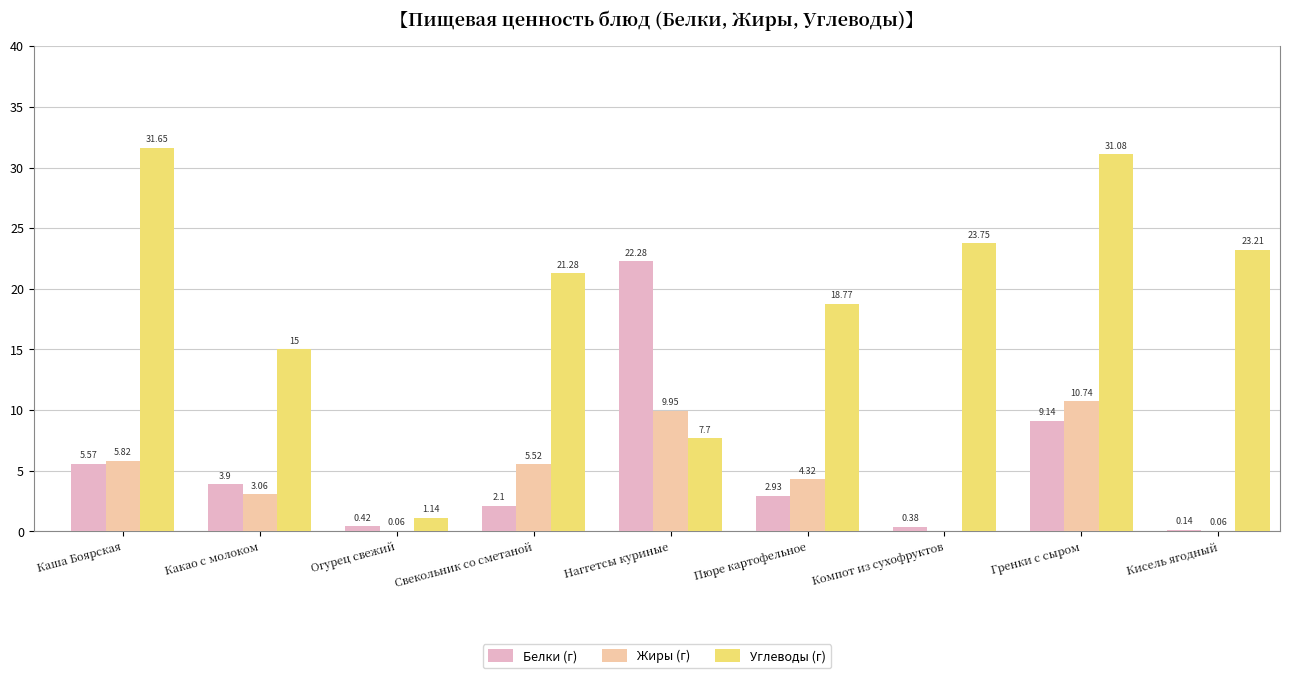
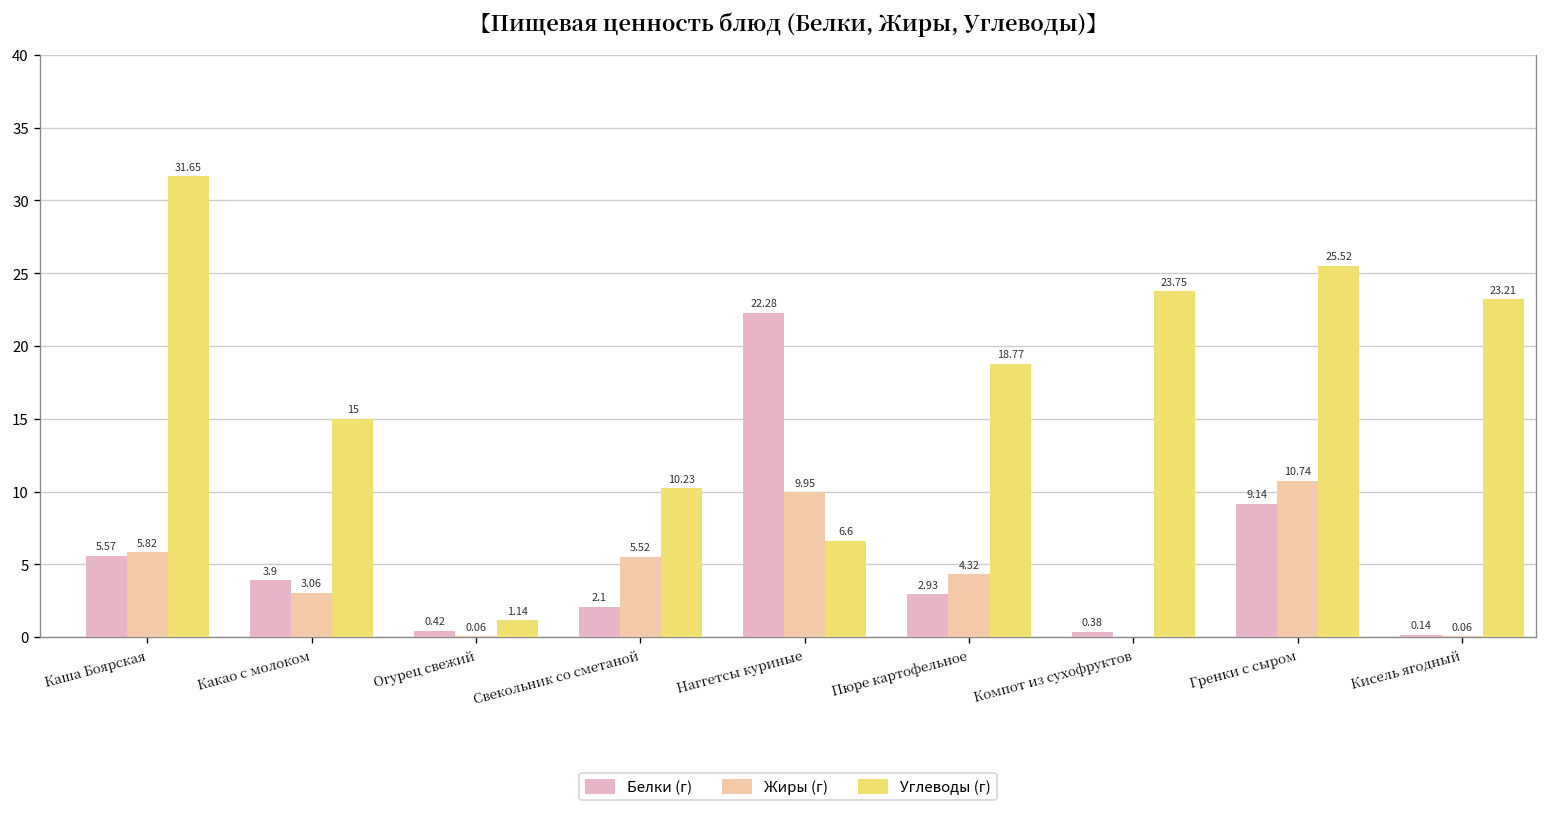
Углеводы (г), Свекольник со сметаной: 21.28 -> 10.23
Углеводы (г), Наггетсы куриные: 7.7 -> 6.6
Углеводы (г), Гренки с сыром: 31.08 -> 25.52
